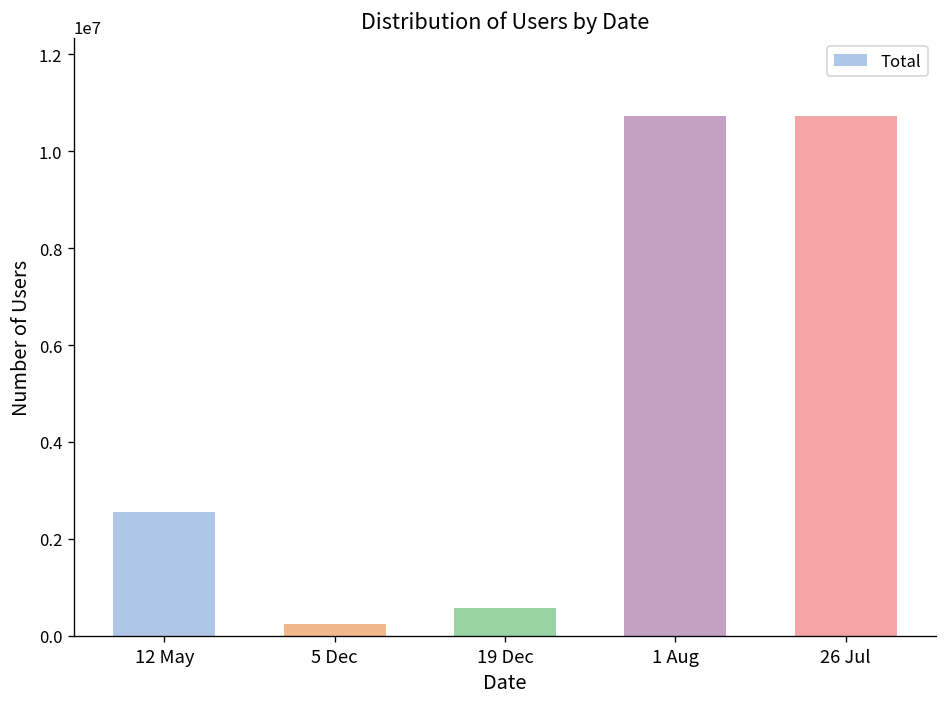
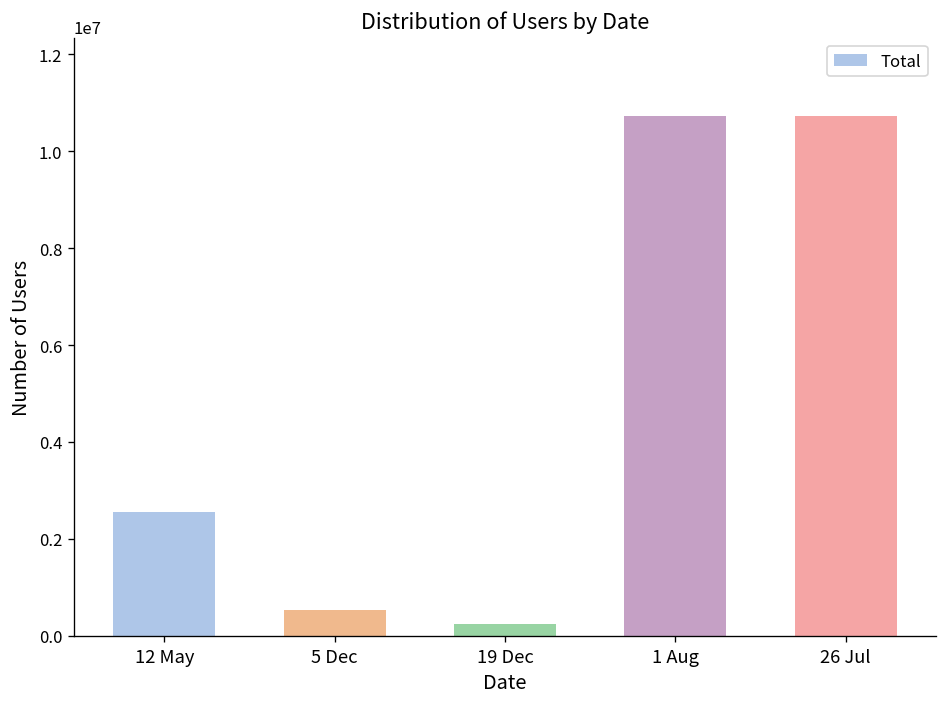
5 Dec: 200000 -> 500000
19 Dec: 600000 -> 300000
